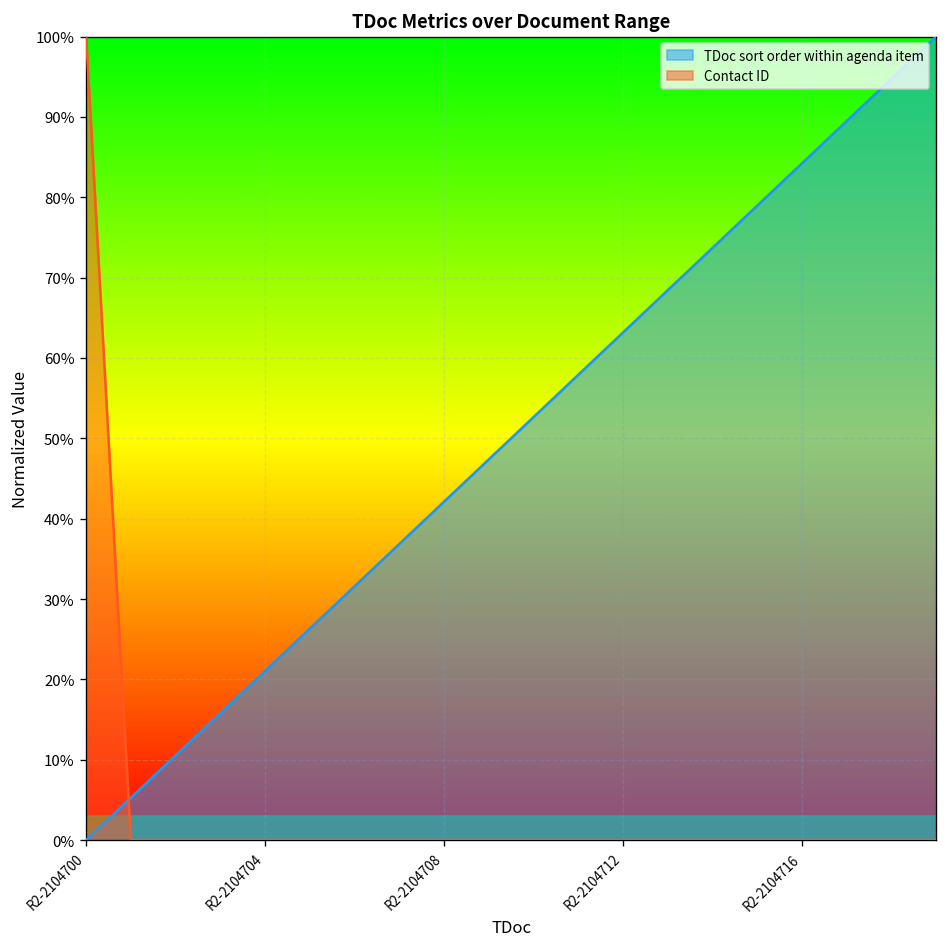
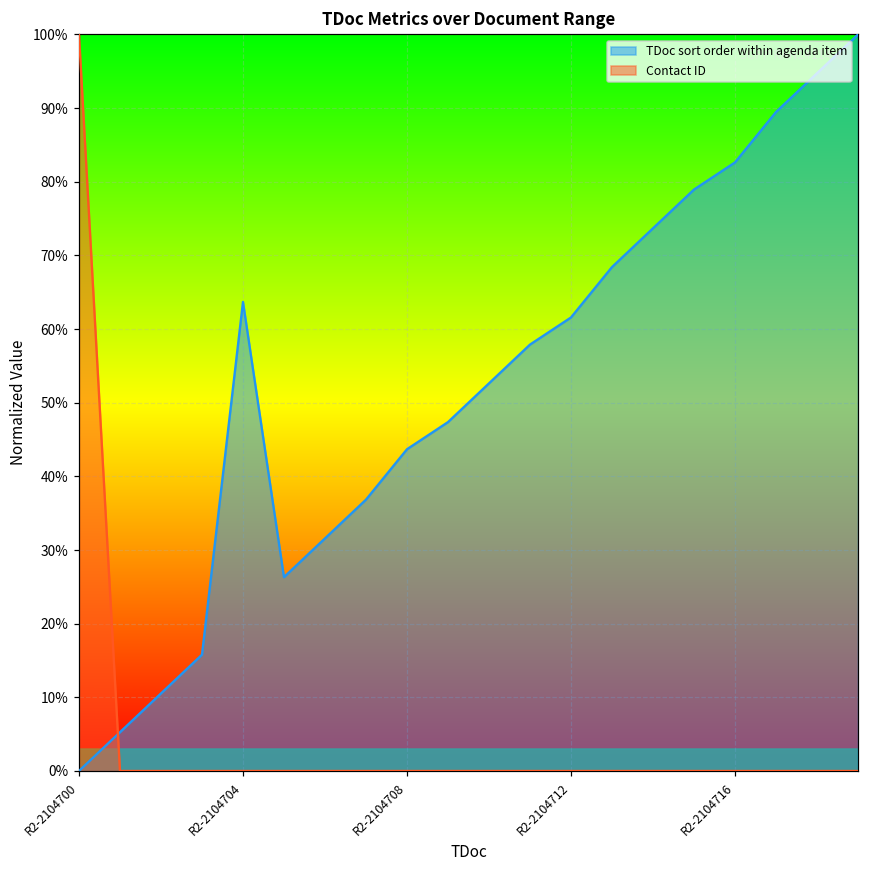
TDoc sort order within agenda item, R2-2104704: 21% -> 64%
TDoc sort order within agenda item, R2-2104708: 42% -> 44%
TDoc sort order within agenda item, R2-2104712: 63% -> 62%
TDoc sort order within agenda item, R2-2104716: 84% -> 83%
